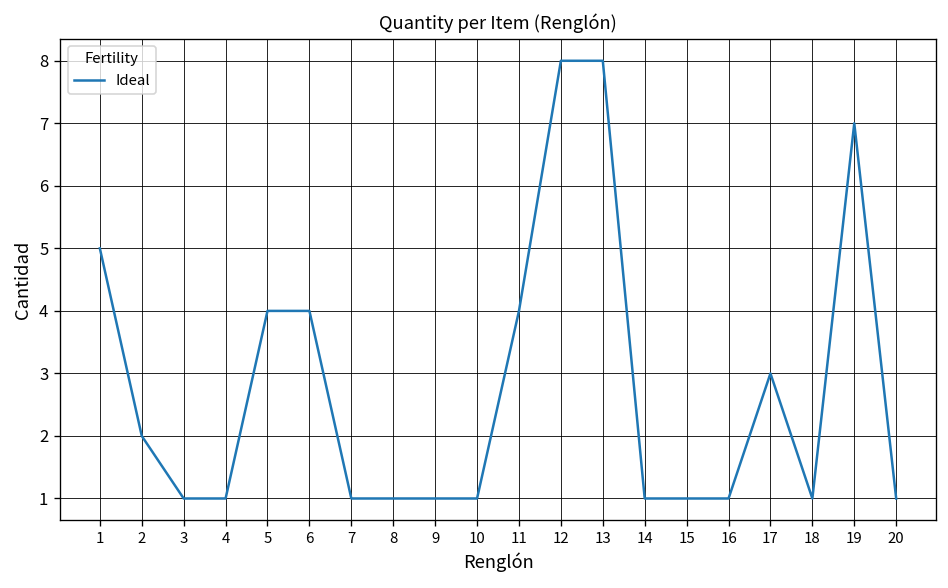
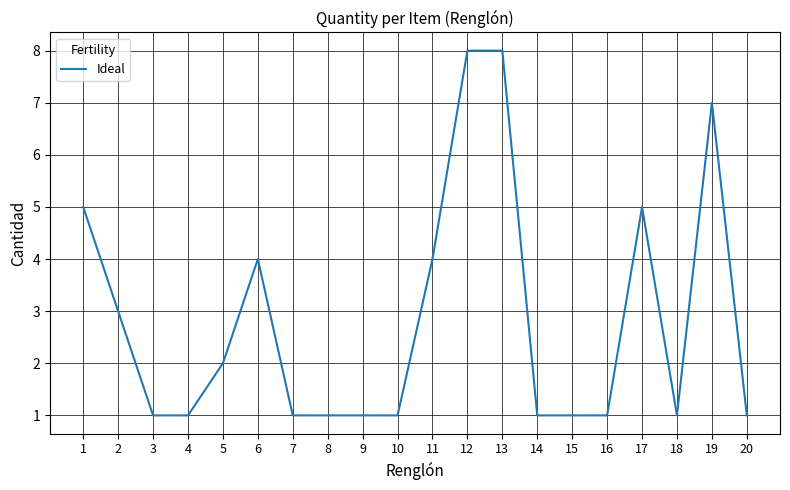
2: 2 -> 3
5: 4 -> 2
17: 3 -> 5
